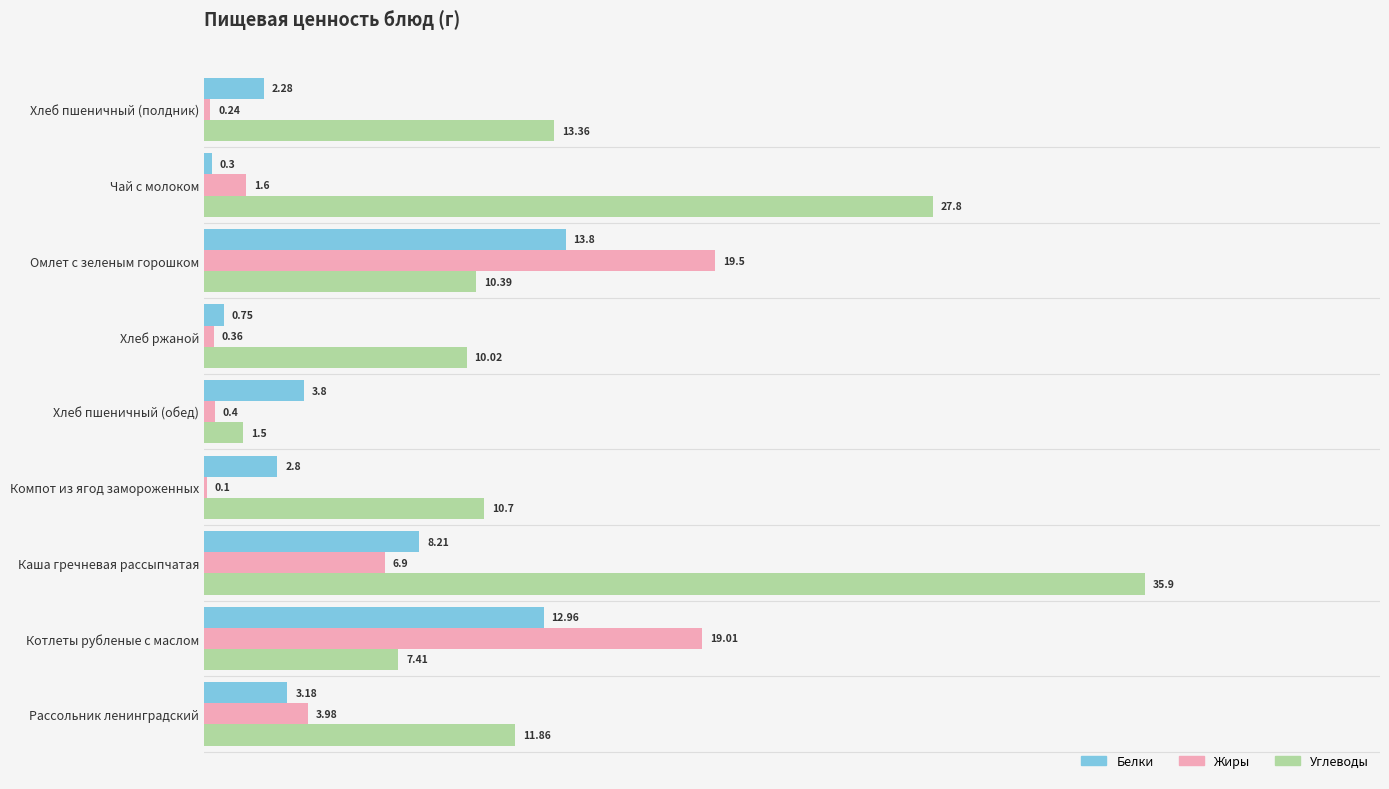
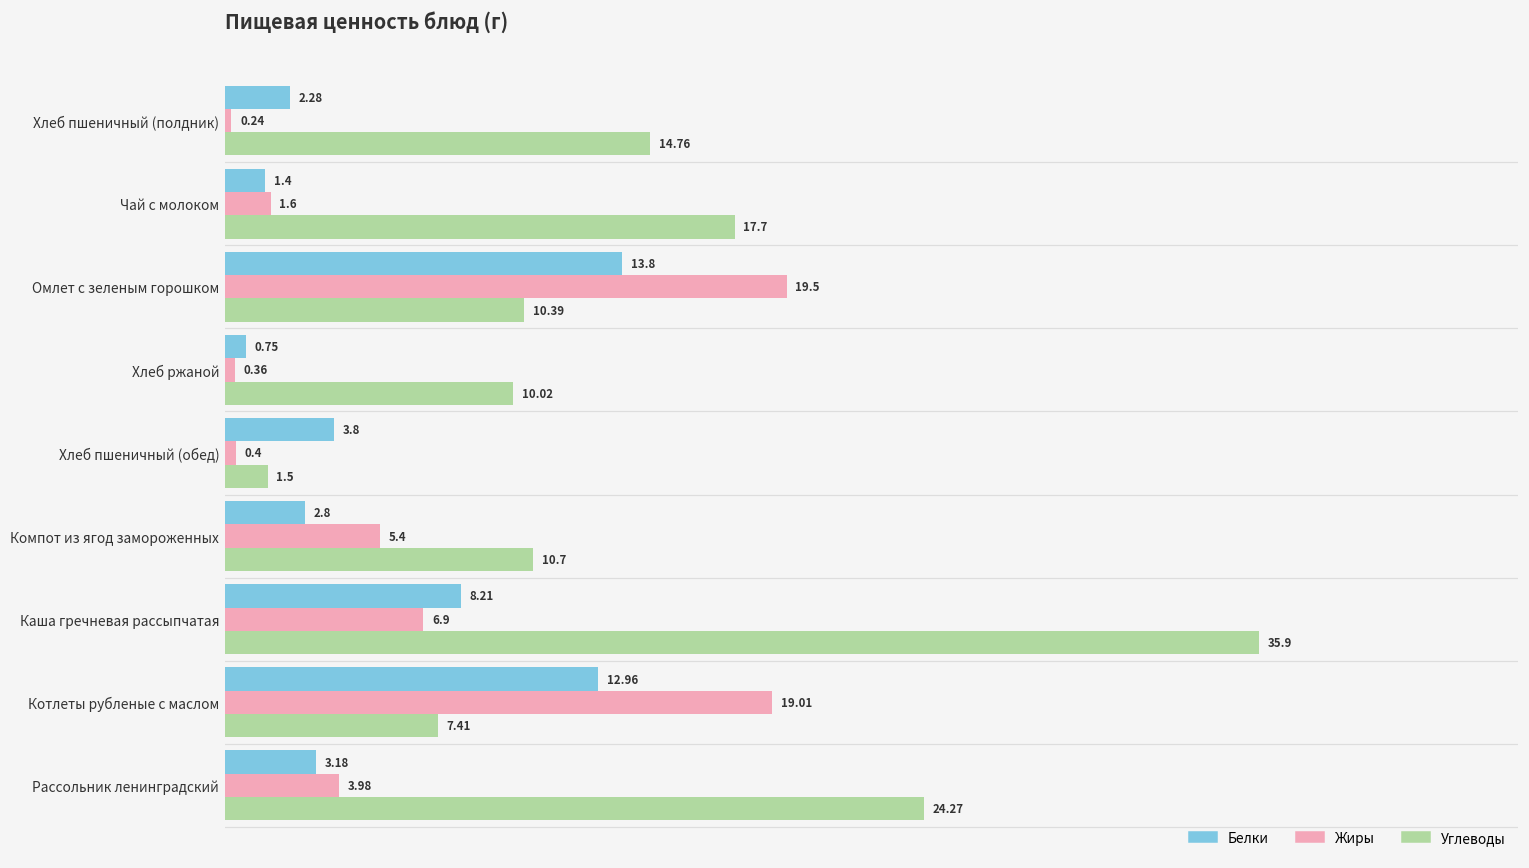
Углеводы, Хлеб пшеничный (полдник): 13.36 -> 14.76
Белки, Чай с молоком: 0.3 -> 1.4
Углеводы, Чай с молоком: 27.8 -> 17.7
Жиры, Компот из ягод замороженных: 0.1 -> 5.4
Углеводы, Рассольник ленинградский: 11.86 -> 24.27
